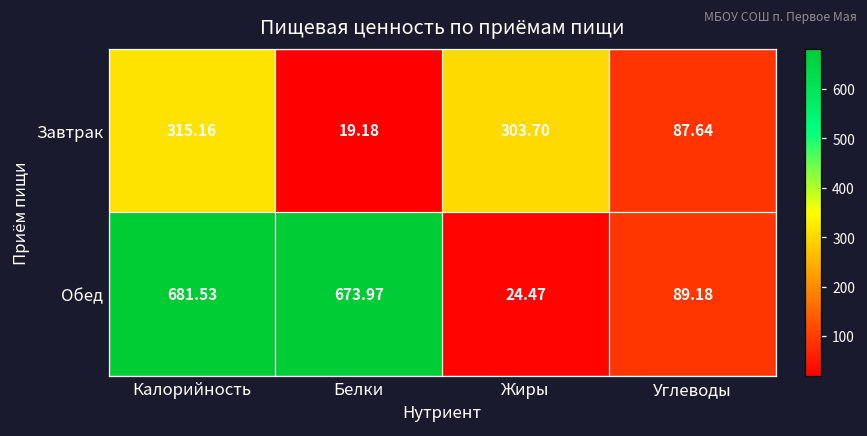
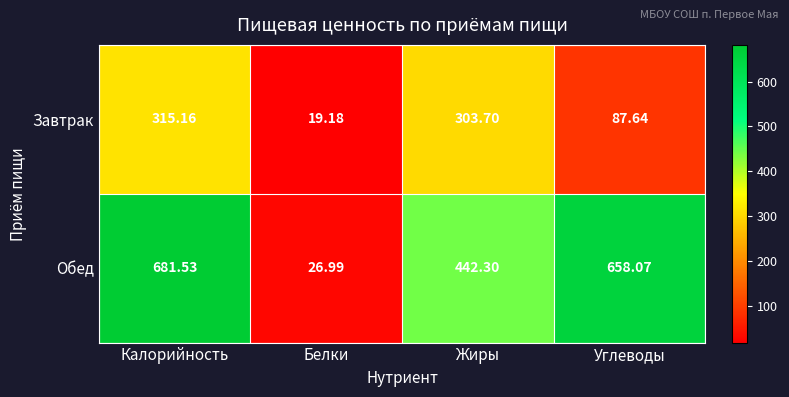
Обед, Белки: 673.97 -> 26.99
Обед, Жиры: 24.47 -> 442.30
Обед, Углеводы: 89.18 -> 658.07
